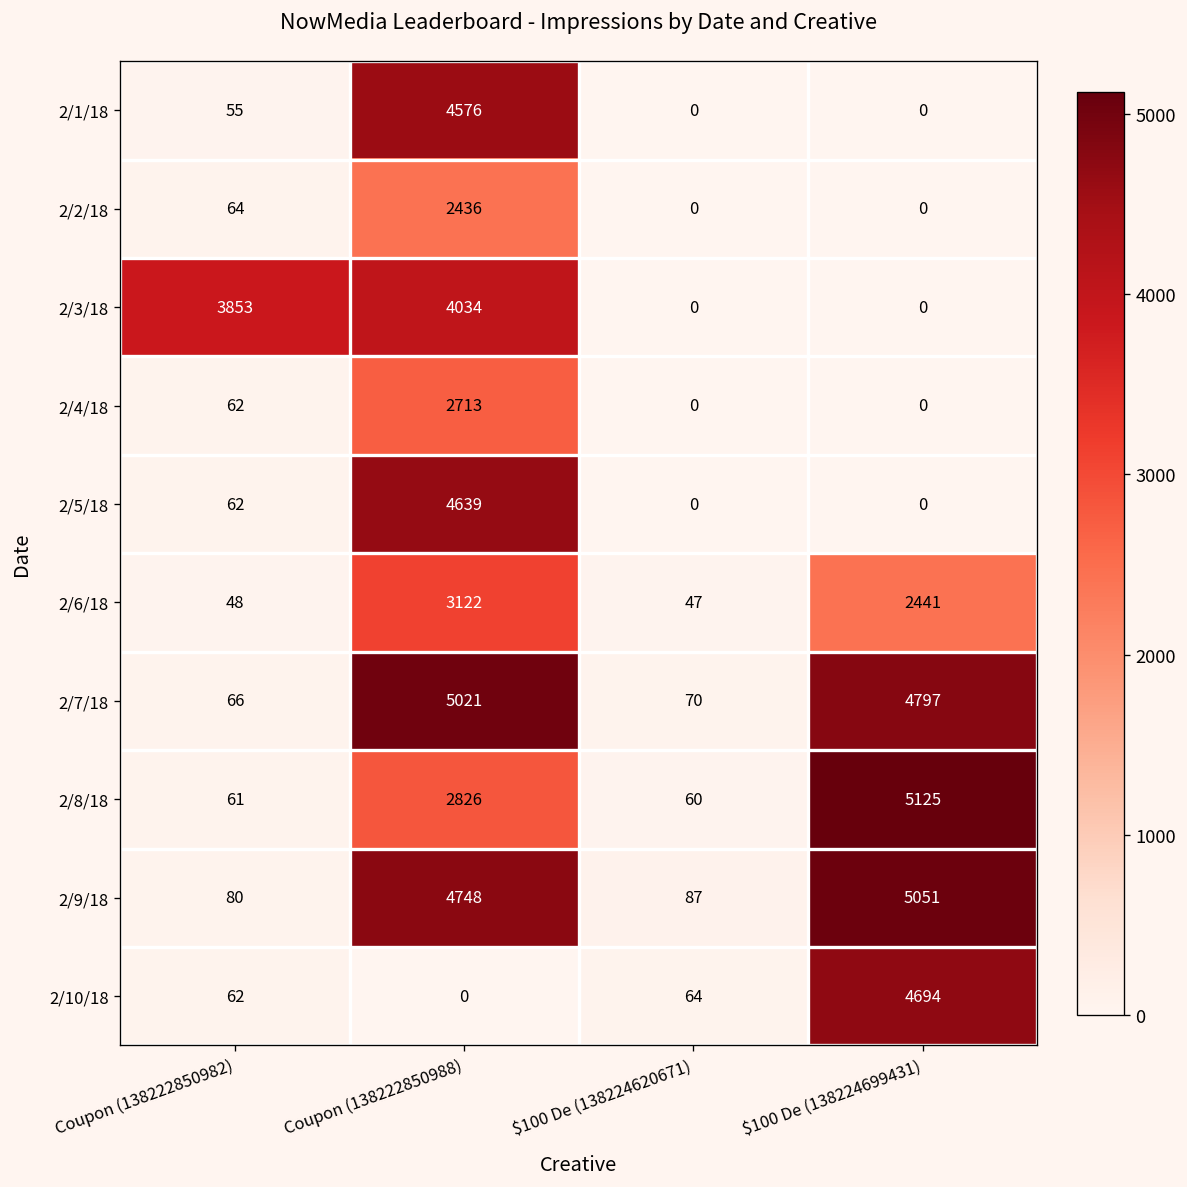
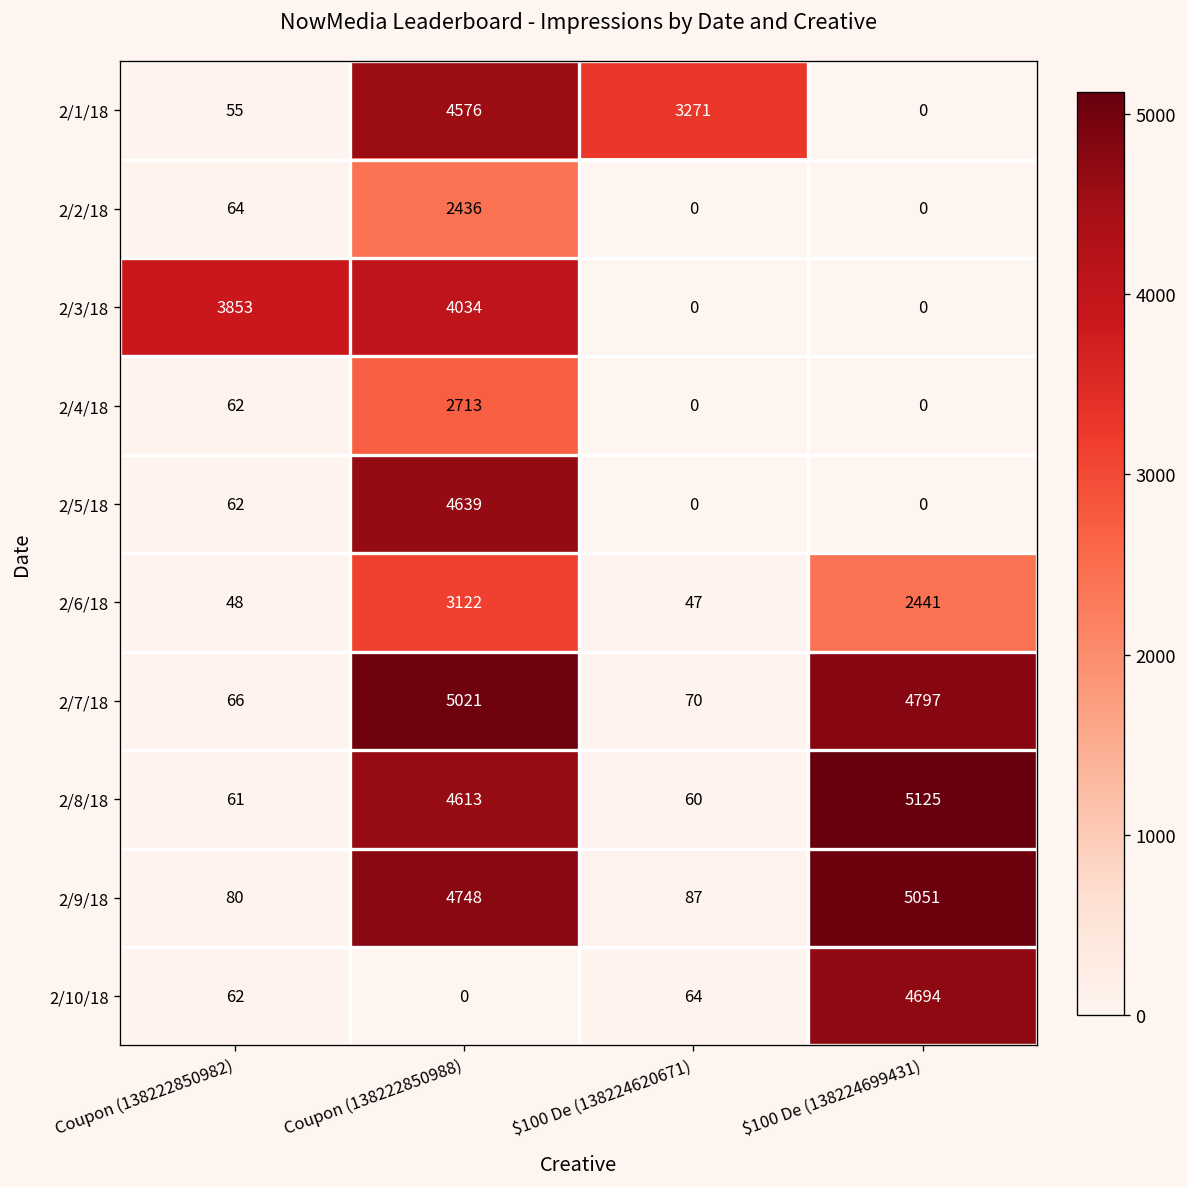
2/1/18, $100 De (138224620671): 0 -> 3271
2/8/18, Coupon (138222850988): 2826 -> 4613
